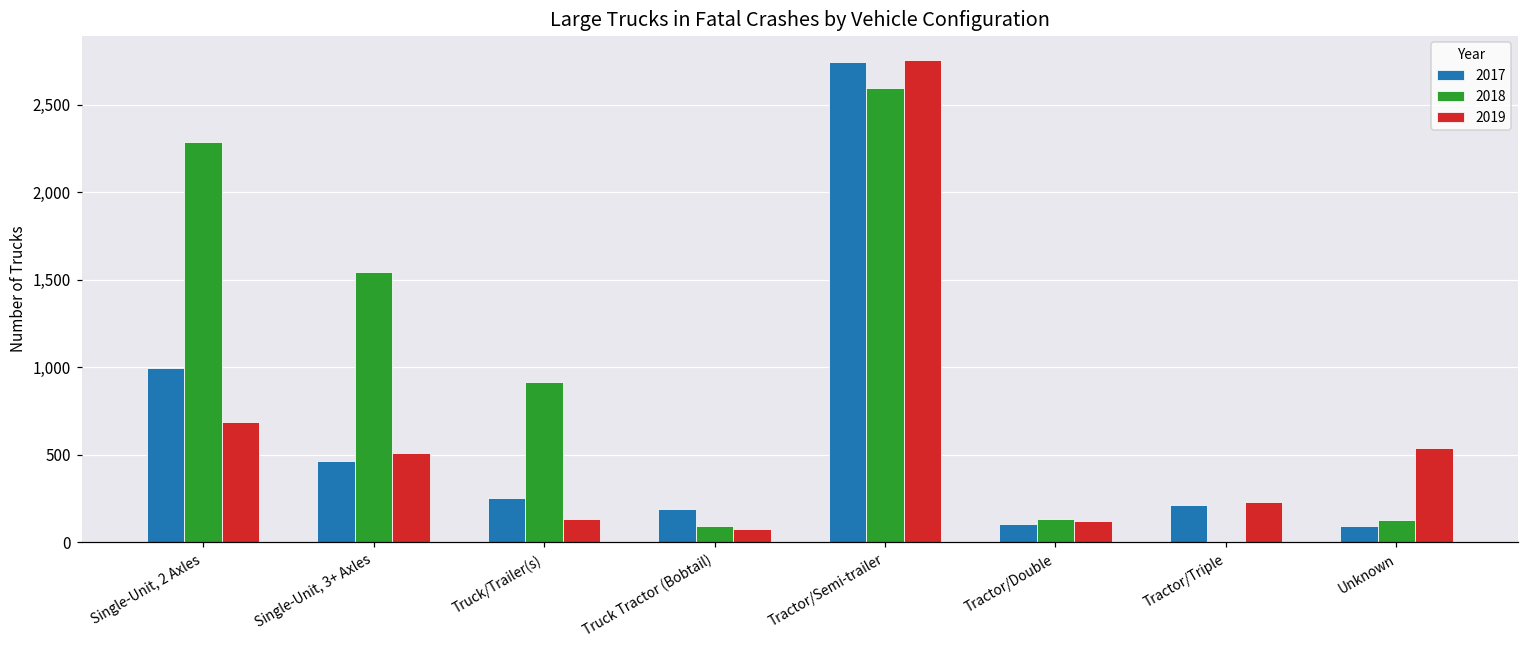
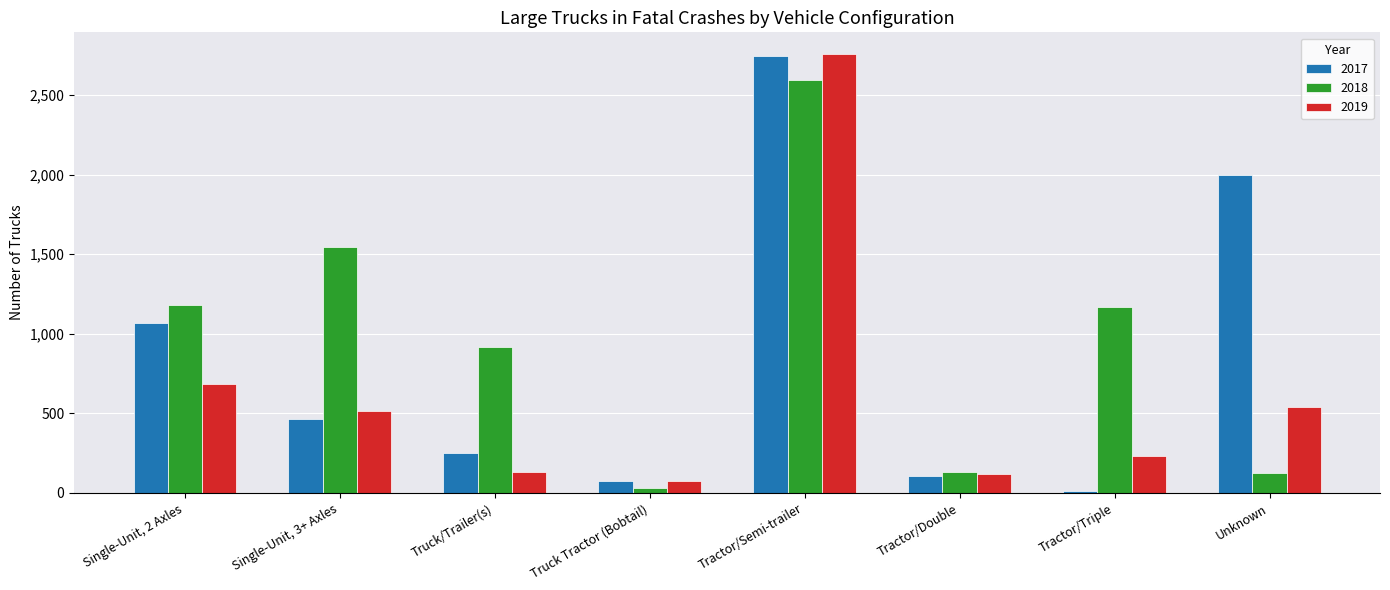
2017, Single-Unit, 2 Axles: 1,000 -> 1,070
2018, Single-Unit, 2 Axles: 2,290 -> 1,180
2017, Truck Tractor (Bobtail): 190 -> 70
2018, Truck Tractor (Bobtail): 90 -> 30
2017, Tractor/Triple: 210 -> 10
2018, Tractor/Triple: 10 -> 1,170
2017, Unknown: 90 -> 2,000
